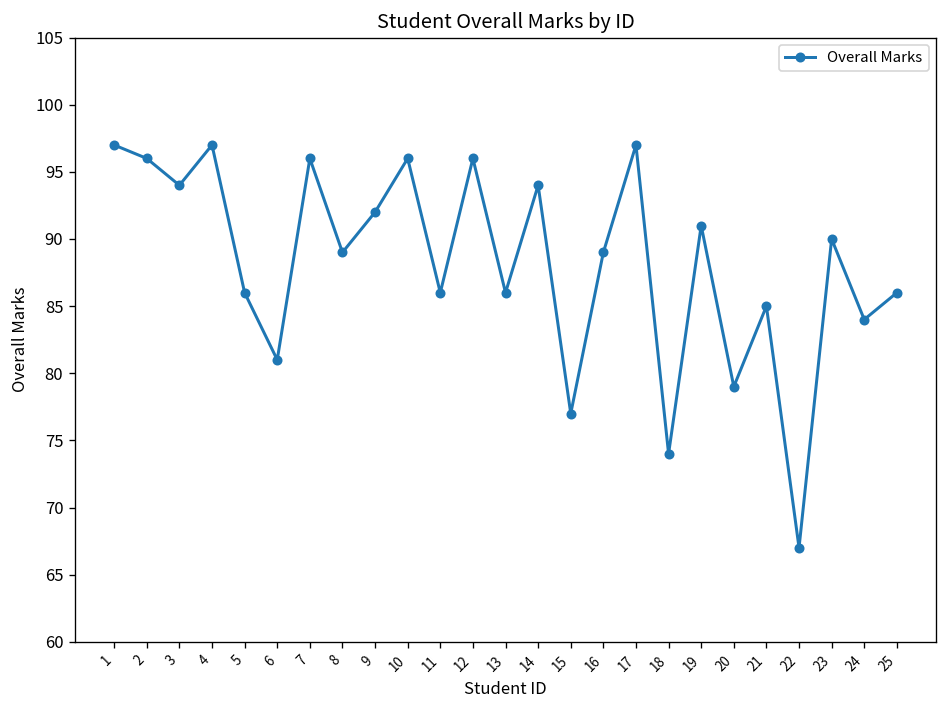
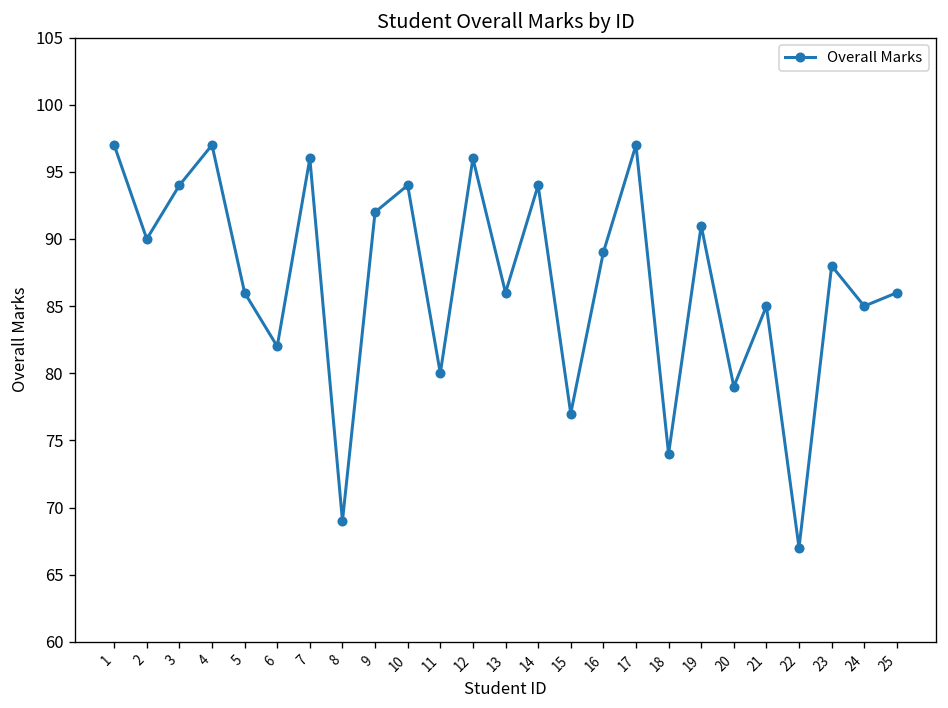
2: 96 -> 90
6: 81 -> 82
8: 89 -> 69
10: 96 -> 94
11: 86 -> 80
23: 90 -> 88
24: 84 -> 85
